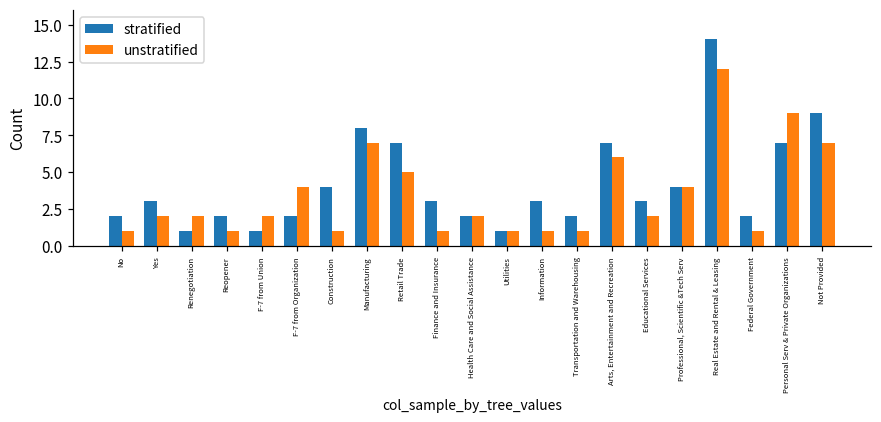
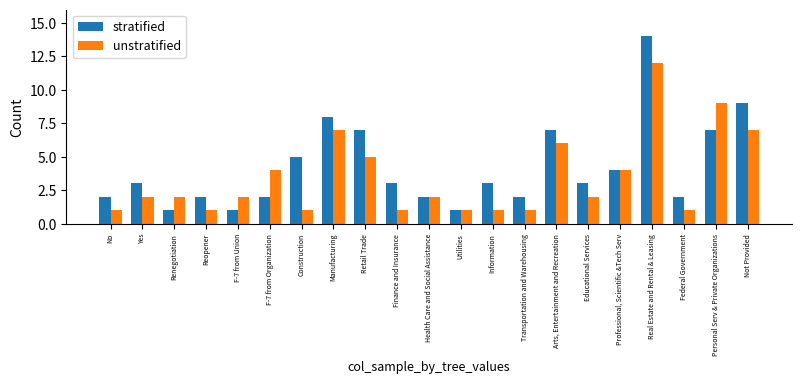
stratified, Construction: 4 -> 5
